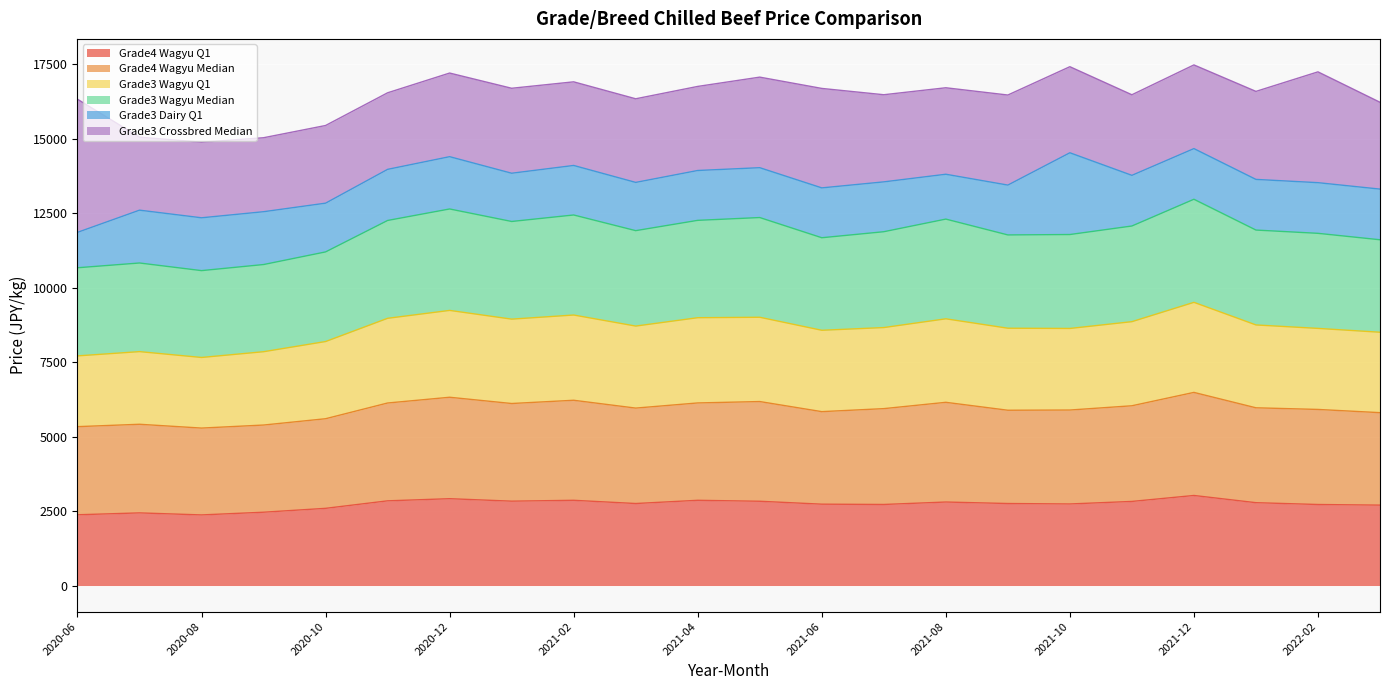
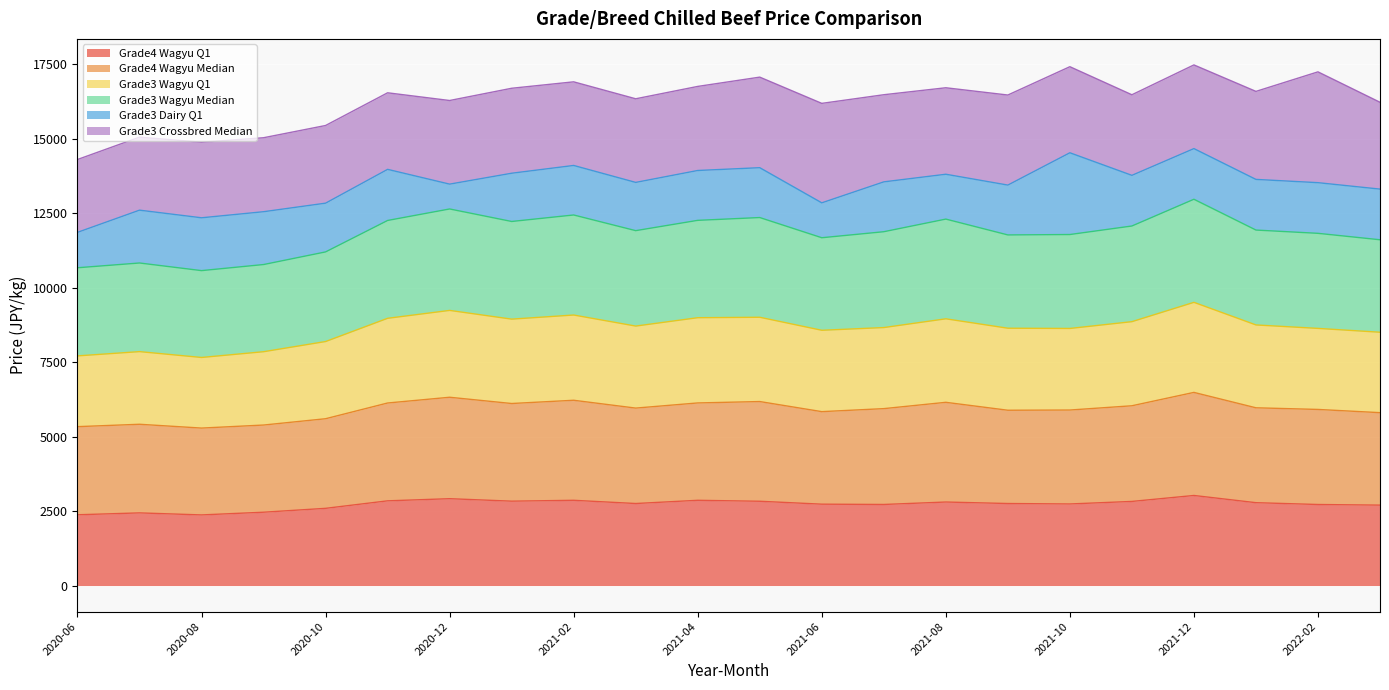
Grade3 Crossbred Median, 2020-06: 4500 -> 2400
Grade3 Dairy Q1, 2020-12: 1800 -> 800
Grade3 Dairy Q1, 2021-06: 1700 -> 1200
